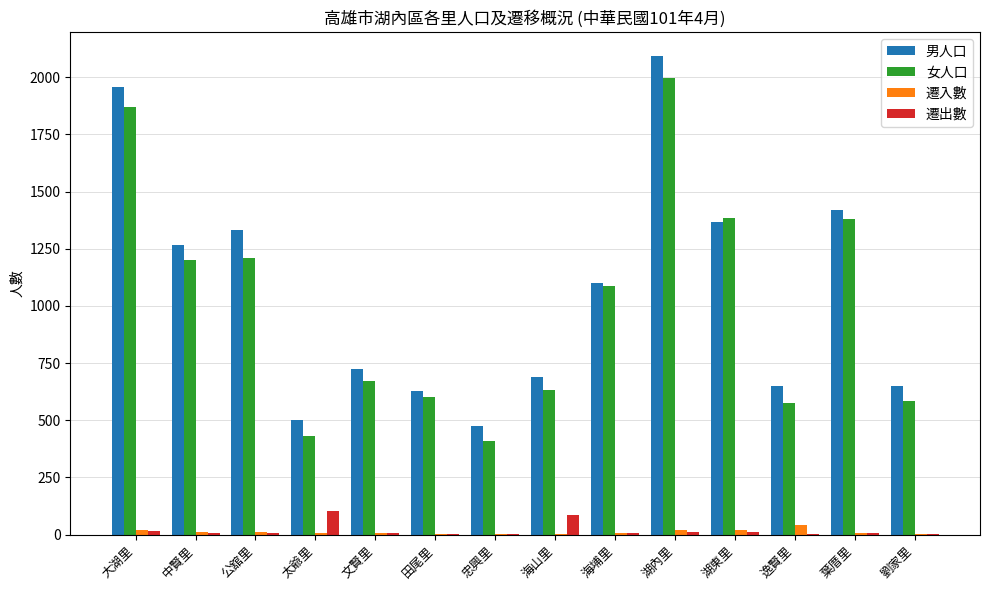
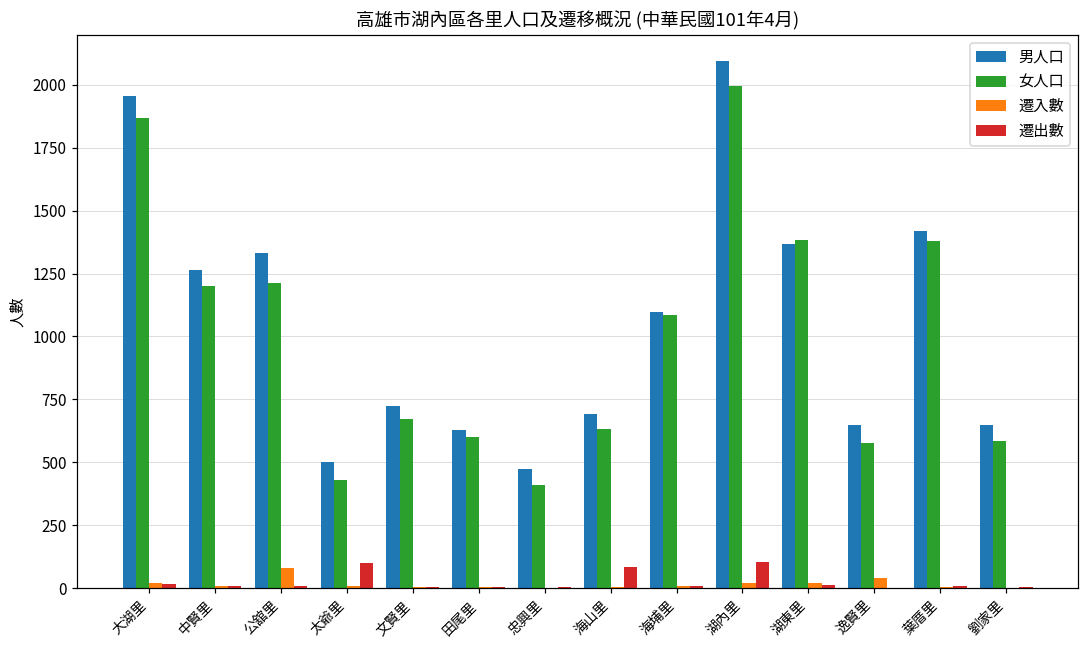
遷入數, 公舘里: 10 -> 80
遷出數, 湖內里: 10 -> 100
